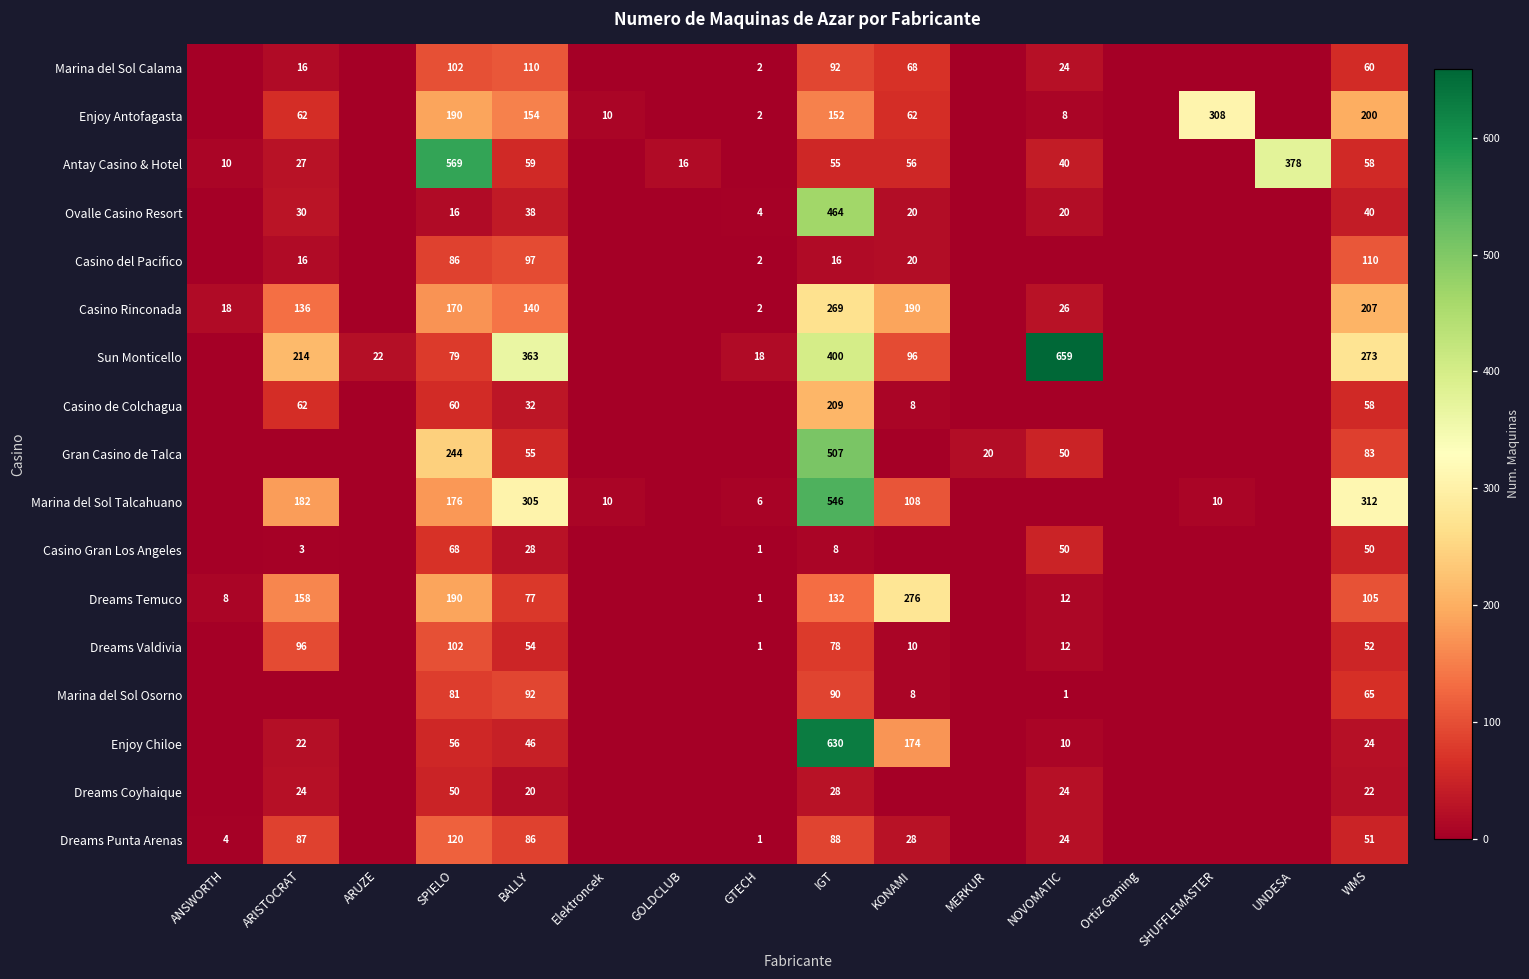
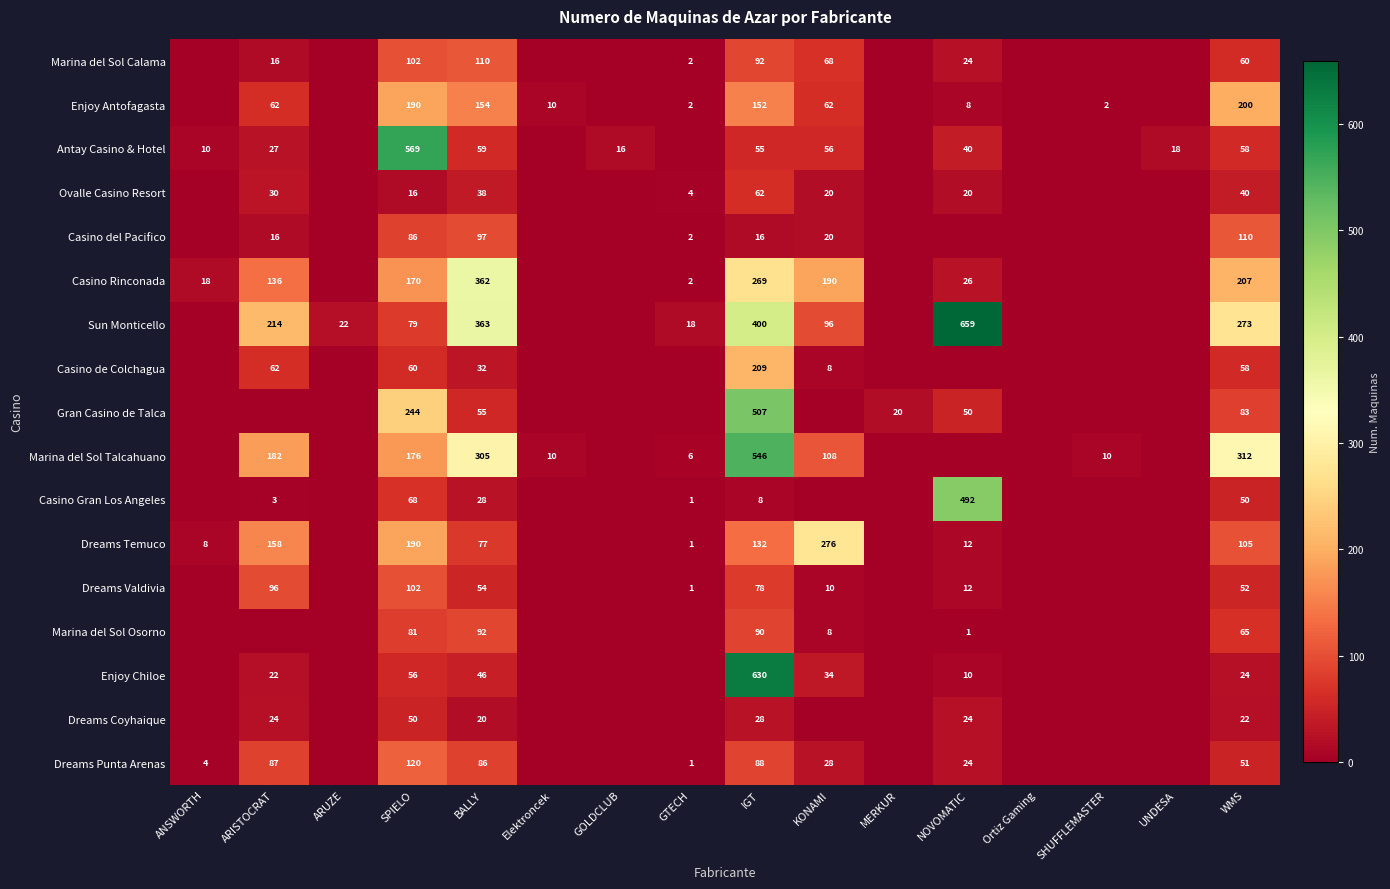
Enjoy Antofagasta, SHUFFLEMASTER: 308 -> 2
Antay Casino & Hotel, UNDESA: 378 -> 18
Ovalle Casino Resort, IGT: 464 -> 62
Casino Rinconada, BALLY: 140 -> 362
Casino Gran Los Angeles, NOVOMATIC: 50 -> 492
Enjoy Chiloe, KONAMI: 174 -> 34
